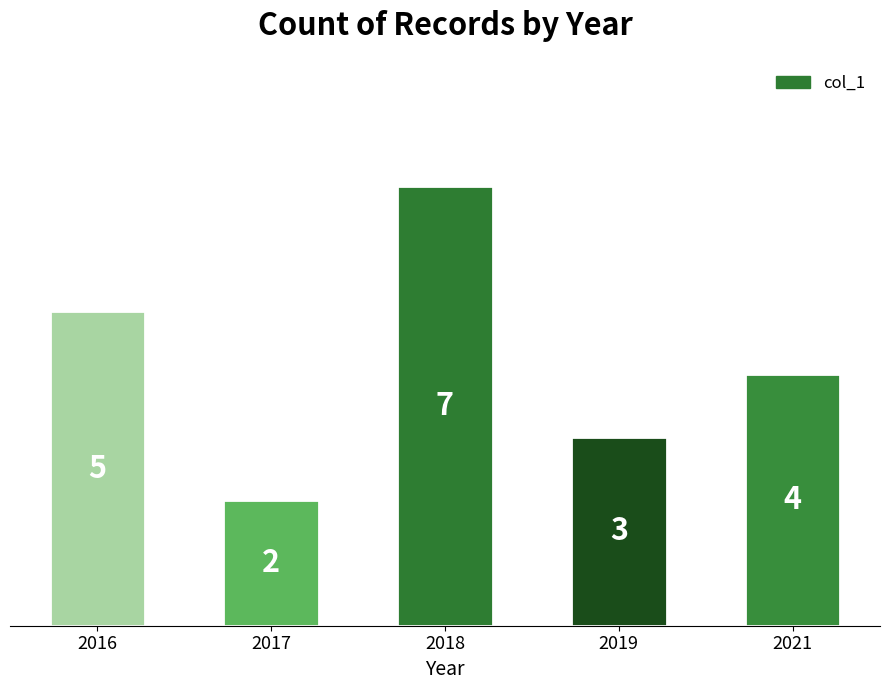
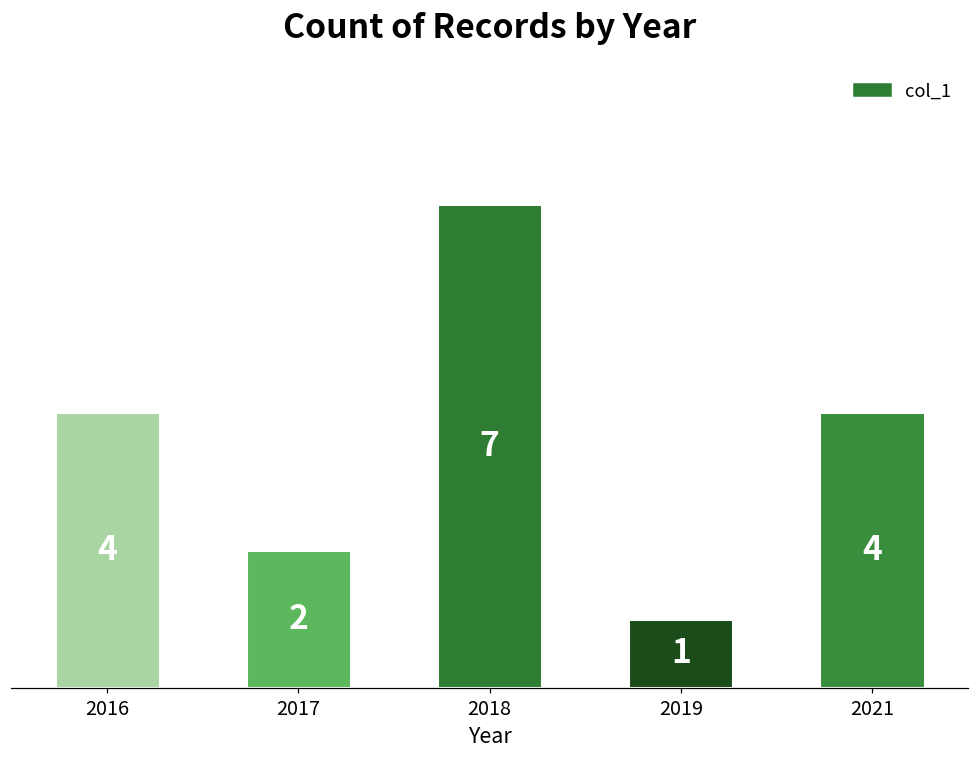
2016: 5 -> 4
2019: 3 -> 1
